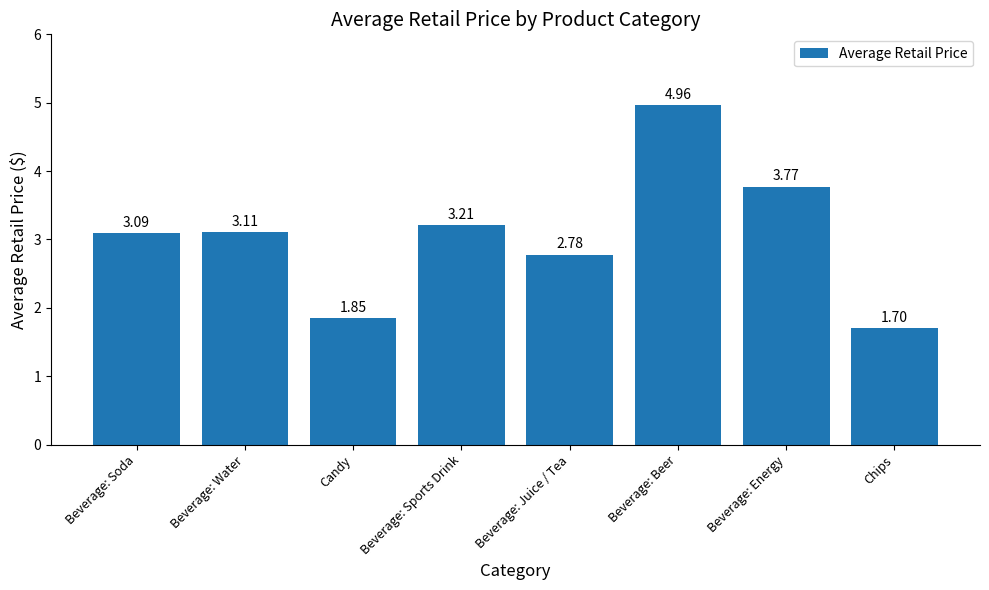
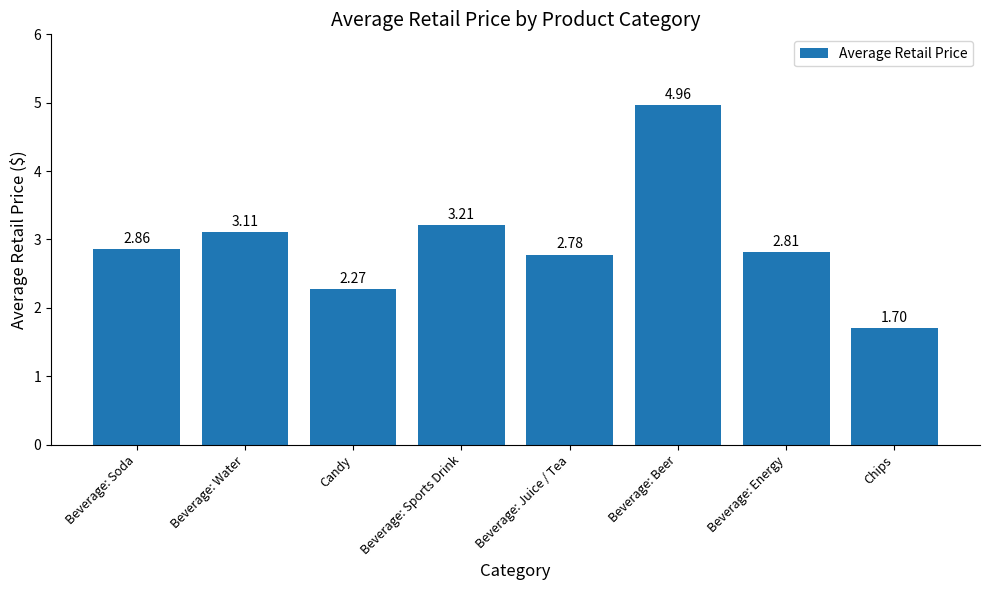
Beverage: Soda: 3.09 -> 2.86
Candy: 1.85 -> 2.27
Beverage: Energy: 3.77 -> 2.81
